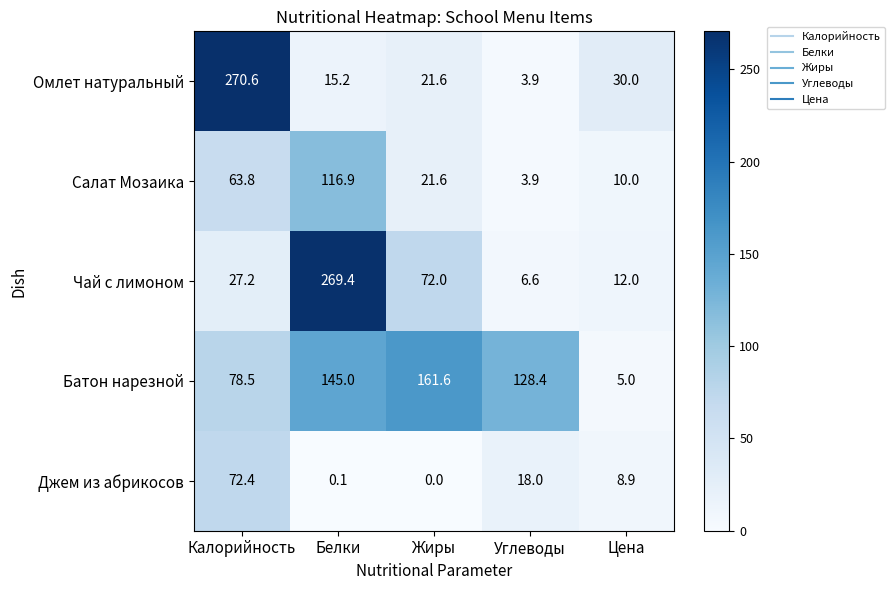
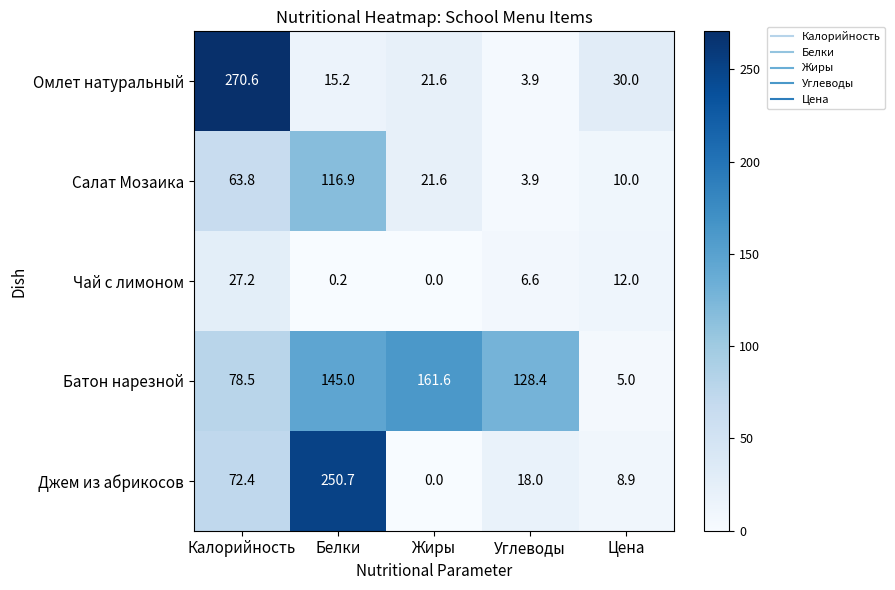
Чай с лимоном, Белки: 269.4 -> 0.2
Чай с лимоном, Жиры: 72.0 -> 0.0
Джем из абрикосов, Белки: 0.1 -> 250.7
